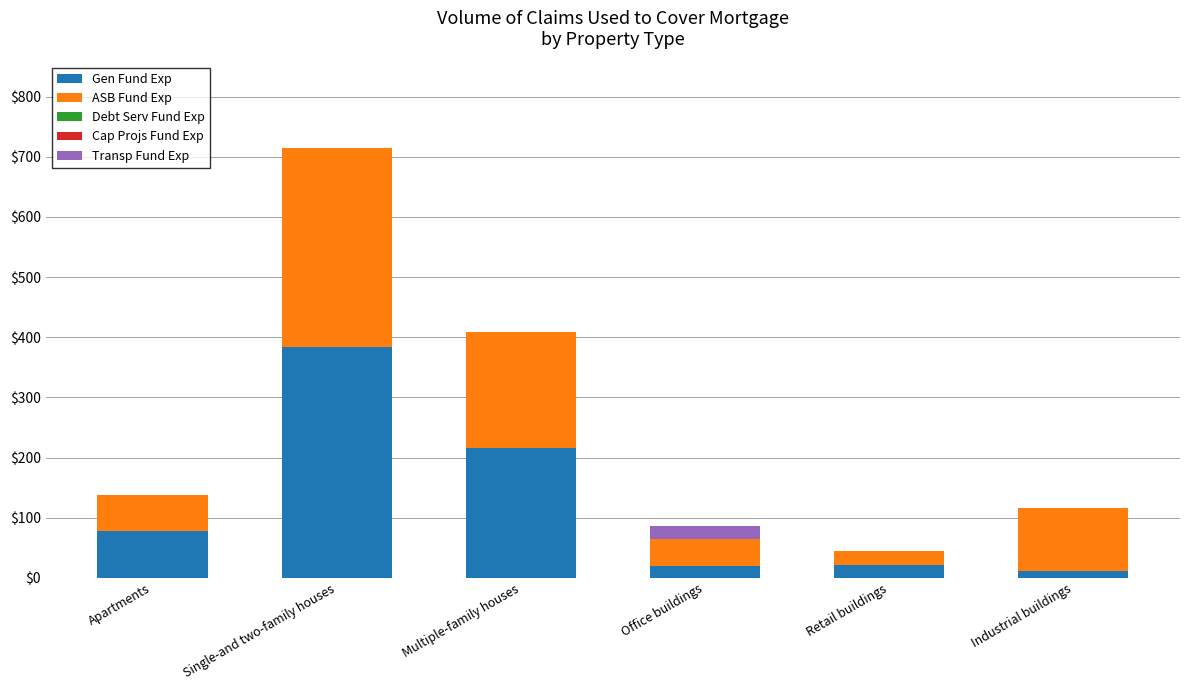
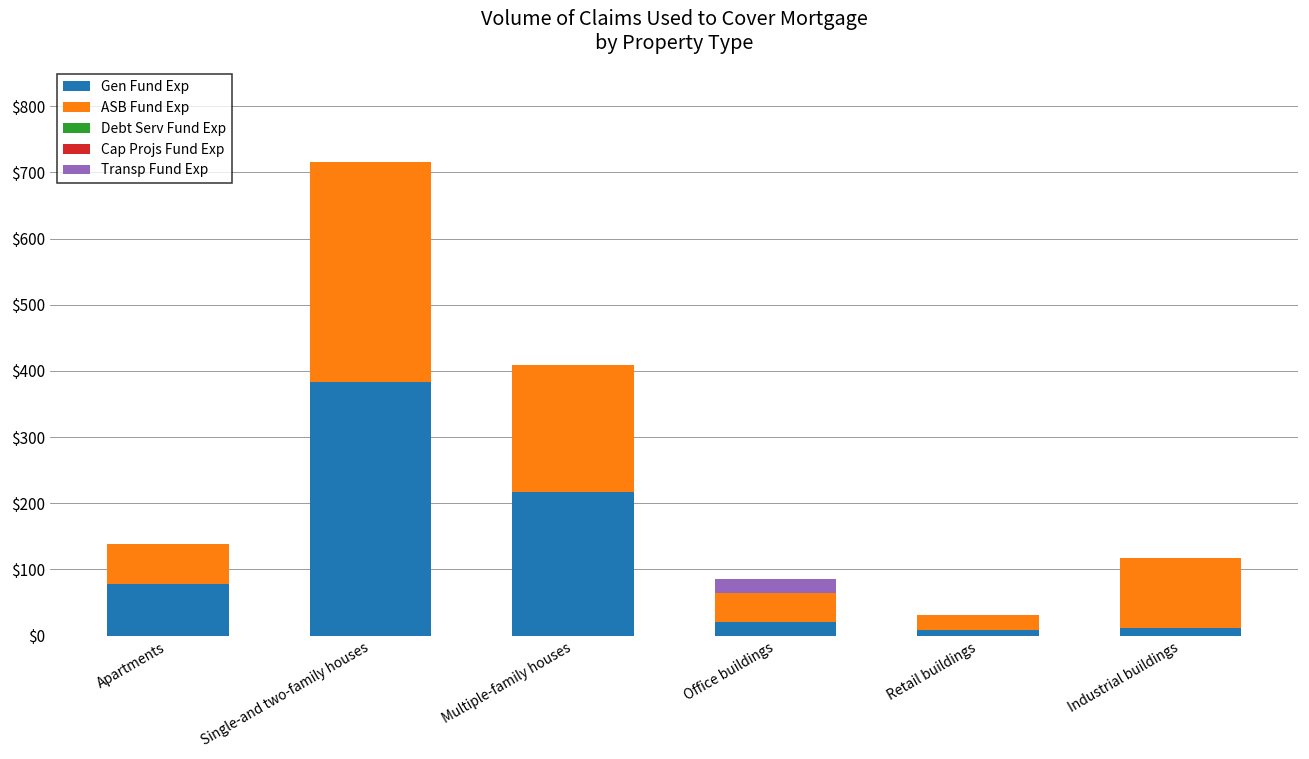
Gen Fund Exp, Retail buildings: $20 -> $10
